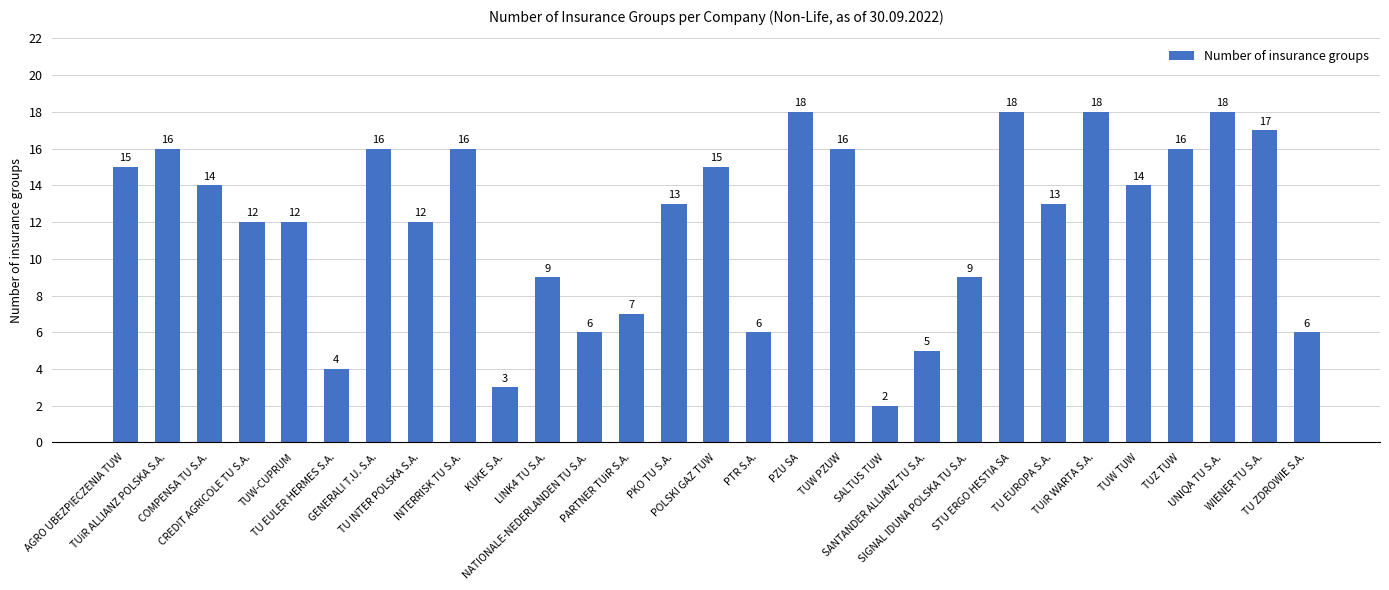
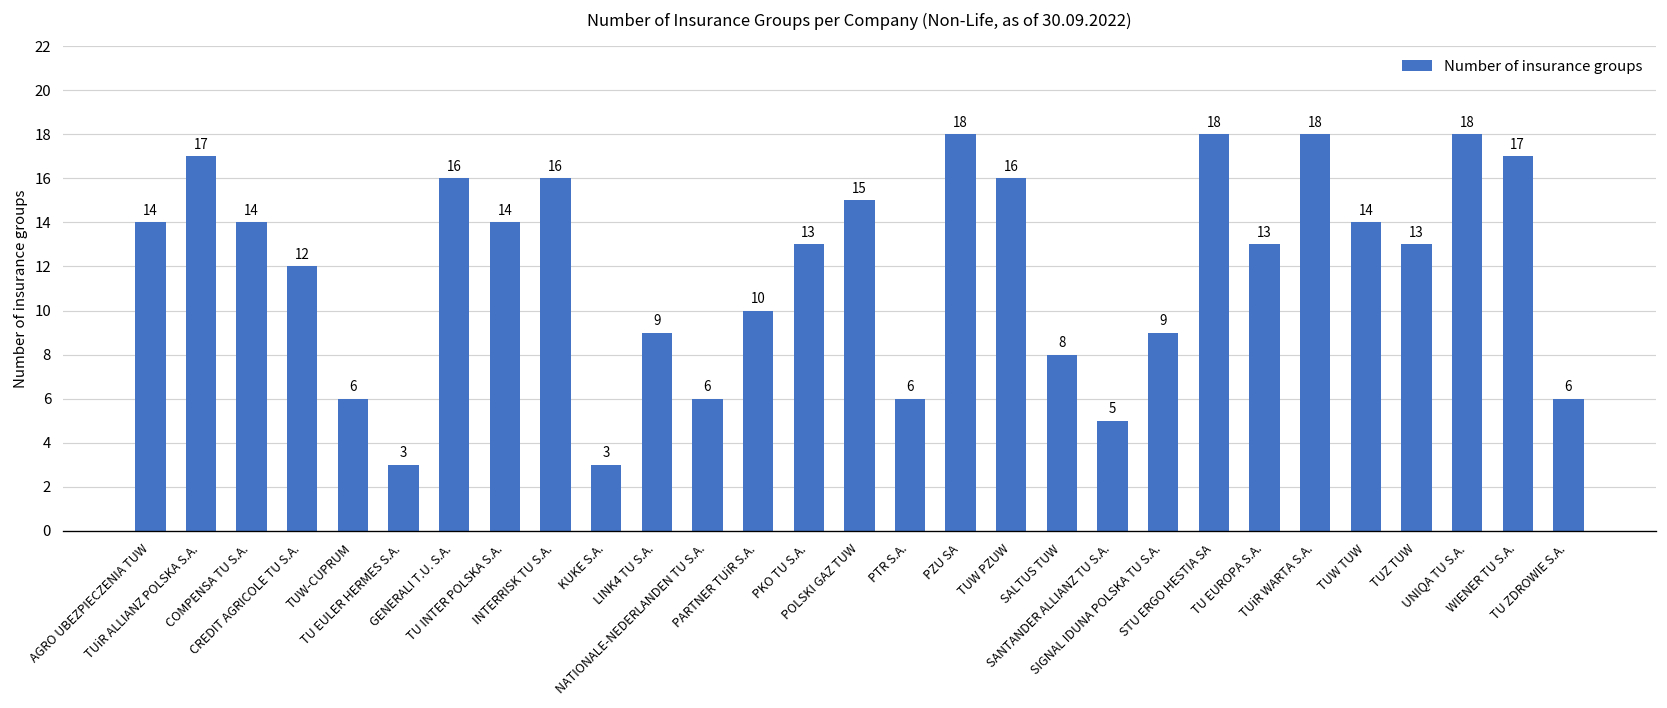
AGRO UBEZPIECZENIA TUW: 15 -> 14
TUiR ALLIANZ POLSKA S.A.: 16 -> 17
TUW-CUPRUM: 12 -> 6
TU EULER HERMES S.A.: 4 -> 3
TU INTER POLSKA S.A.: 12 -> 14
PARTNER TUiR S.A.: 7 -> 10
SALTUS TUW: 2 -> 8
TUZ TUW: 16 -> 13
